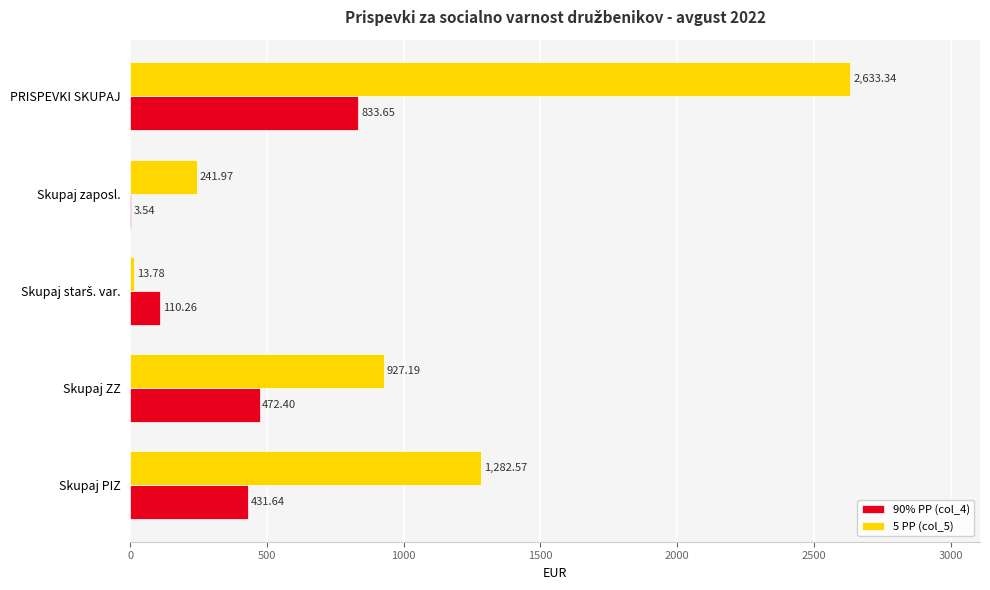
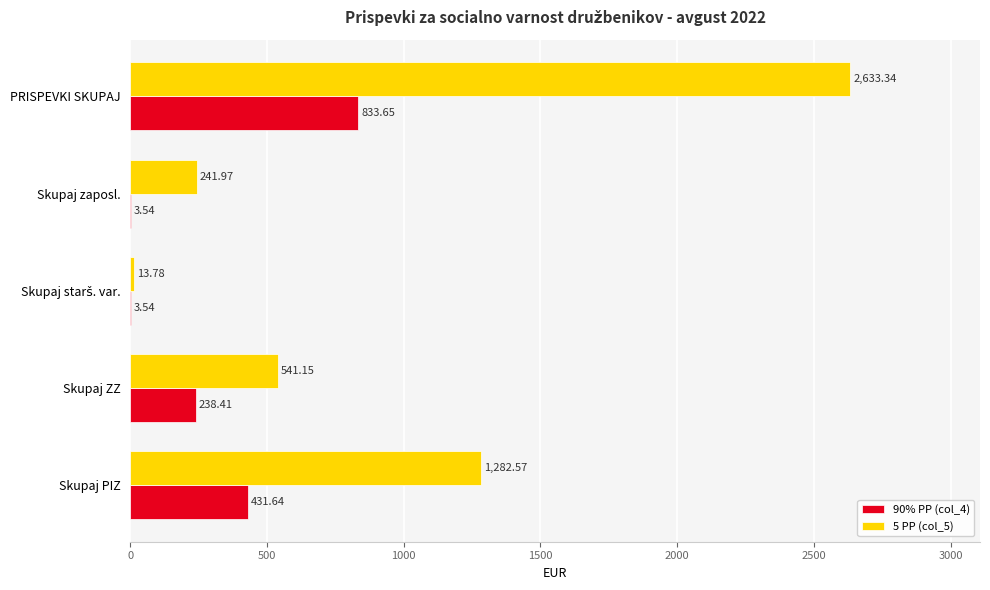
90% PP (col_4), Skupaj starš. var.: 110.26 -> 3.54
5 PP (col_5), Skupaj ZZ: 927.19 -> 541.15
90% PP (col_4), Skupaj ZZ: 472.40 -> 238.41
